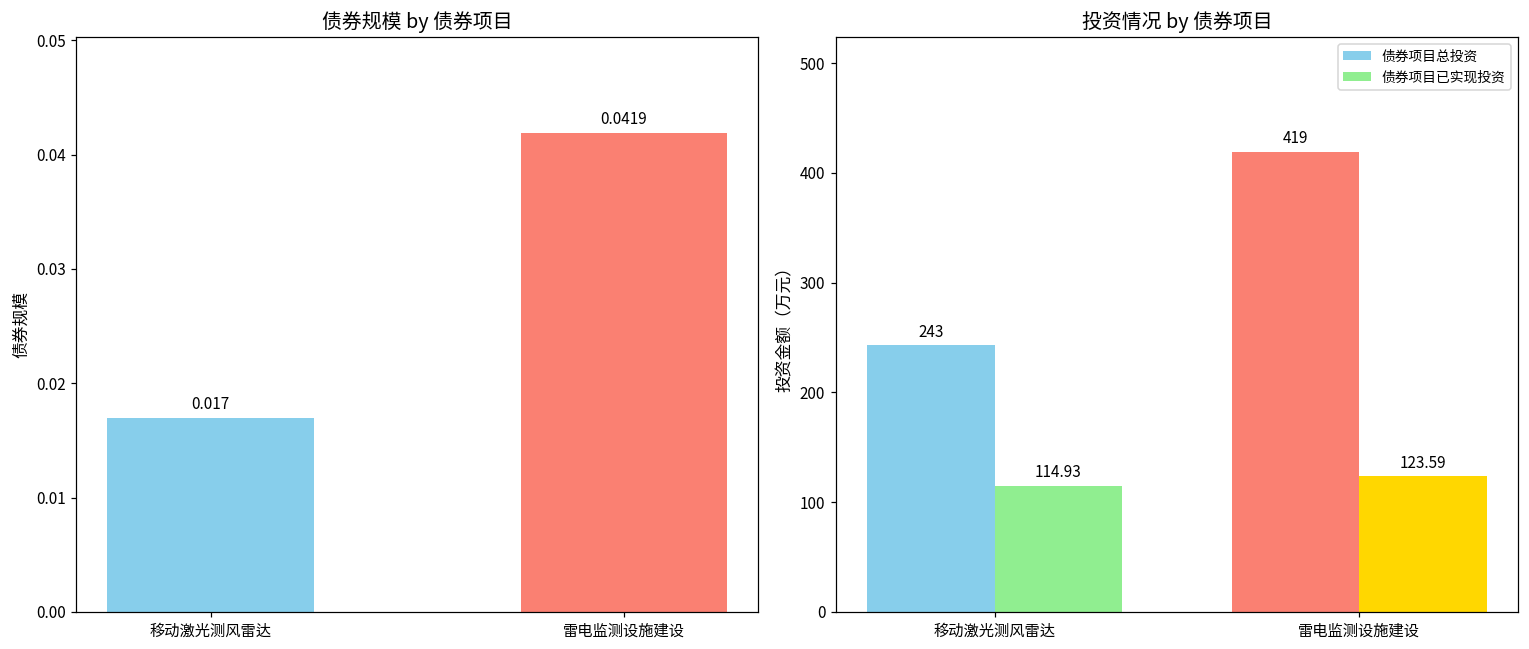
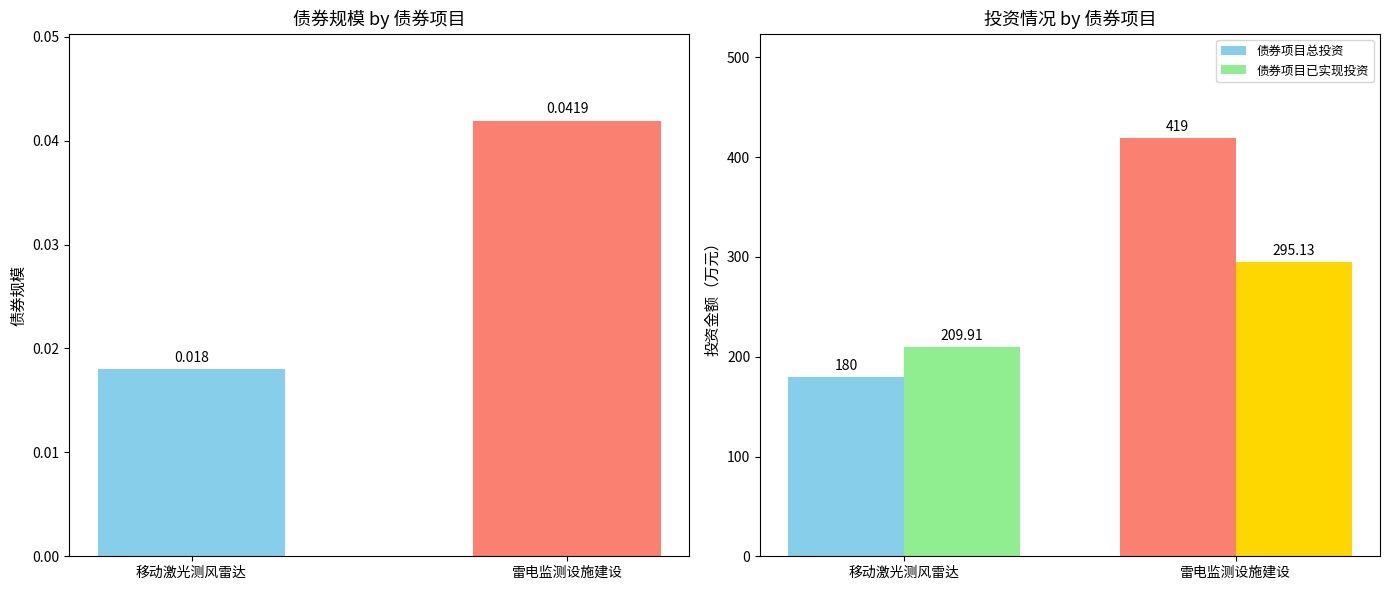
债券规模 by 债券项目, 移动激光测风雷达: 0.017 -> 0.018
投资情况 by 债券项目, 债券项目总投资, 移动激光测风雷达: 243 -> 180
投资情况 by 债券项目, 债券项目已实现投资, 移动激光测风雷达: 114.93 -> 209.91
投资情况 by 债券项目, 债券项目已实现投资, 雷电监测设施建设: 123.59 -> 295.13
